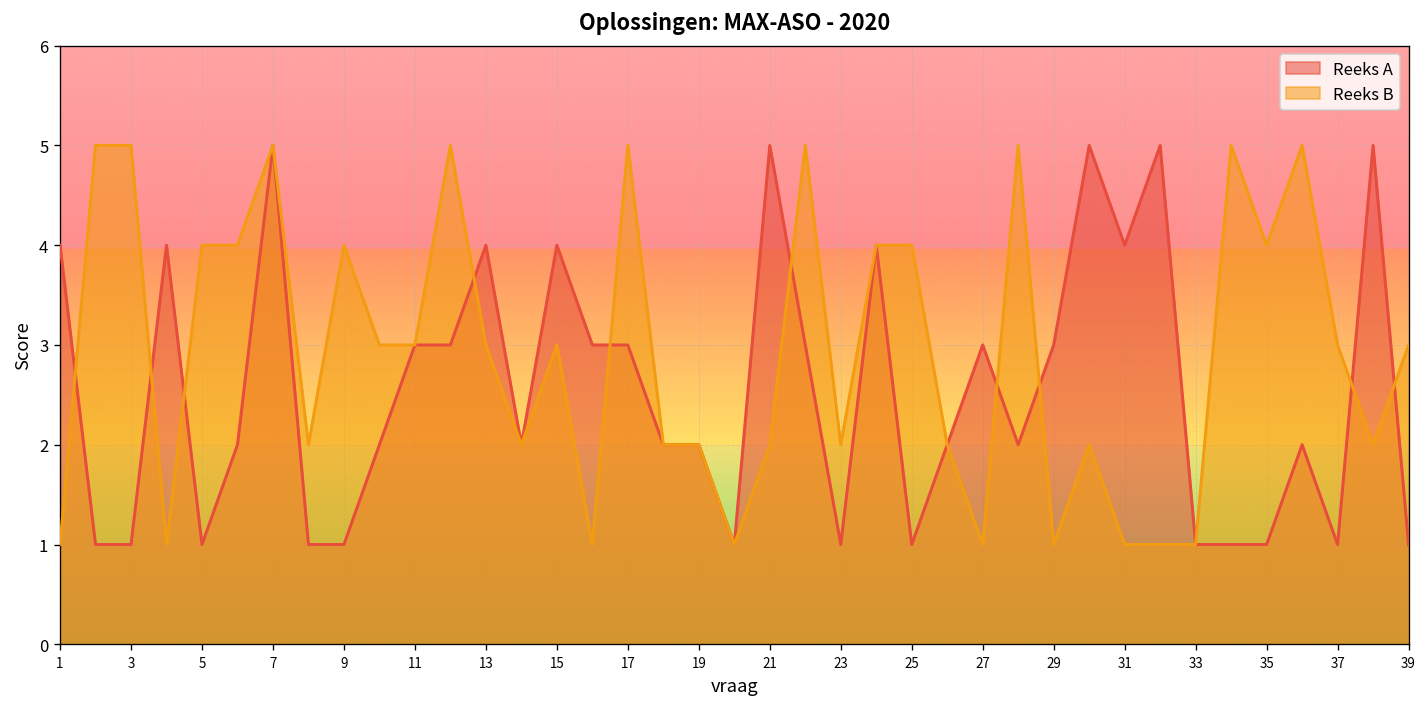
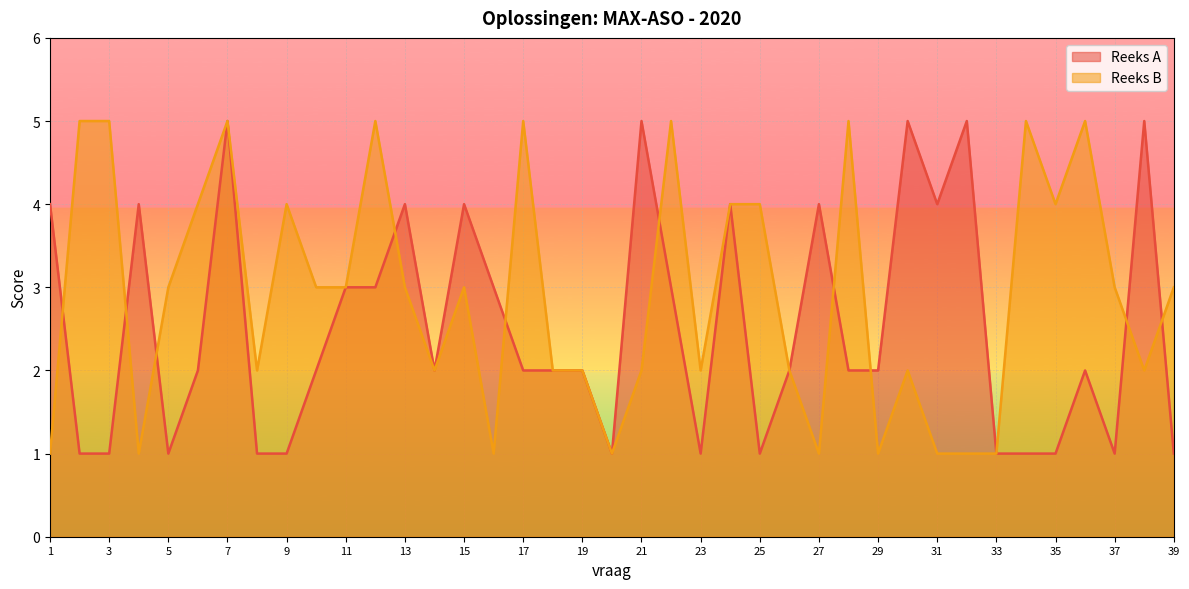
Reeks B, 5: 4 -> 3
Reeks A, 17: 3 -> 2
Reeks A, 27: 3 -> 4
Reeks A, 29: 3 -> 2
